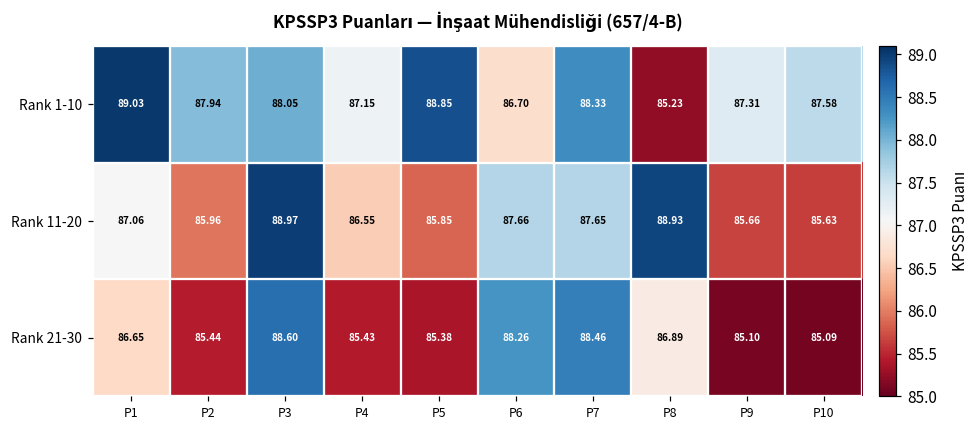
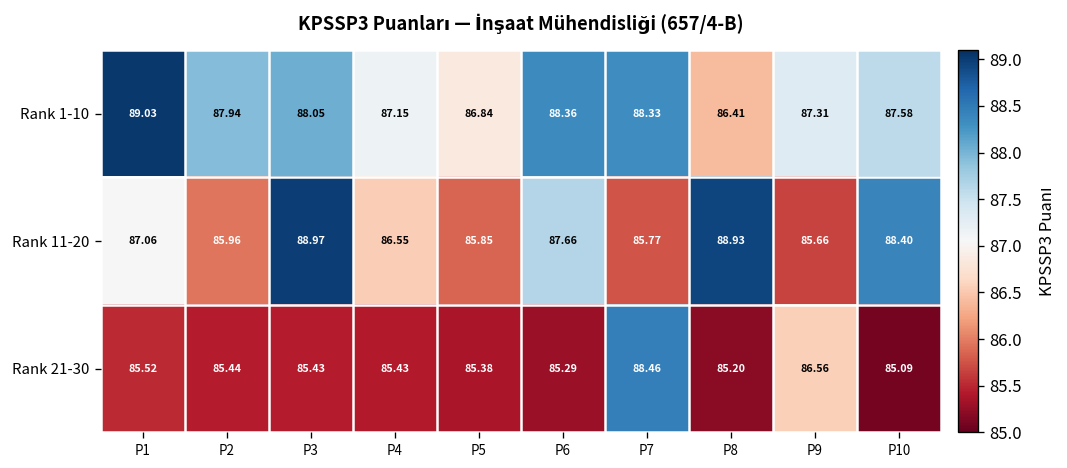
Rank 1-10, P5: 88.85 -> 86.84
Rank 1-10, P6: 86.70 -> 88.36
Rank 1-10, P8: 85.23 -> 86.41
Rank 11-20, P7: 87.65 -> 85.77
Rank 11-20, P10: 85.63 -> 88.40
Rank 21-30, P1: 86.65 -> 85.52
Rank 21-30, P3: 88.60 -> 85.43
Rank 21-30, P6: 88.26 -> 85.29
Rank 21-30, P8: 86.89 -> 85.20
Rank 21-30, P9: 85.10 -> 86.56
